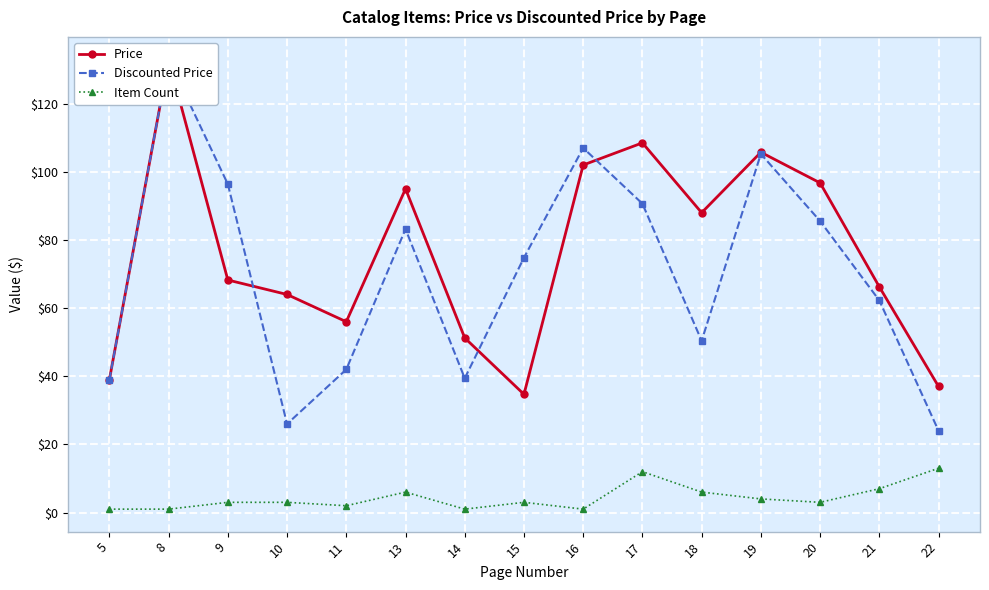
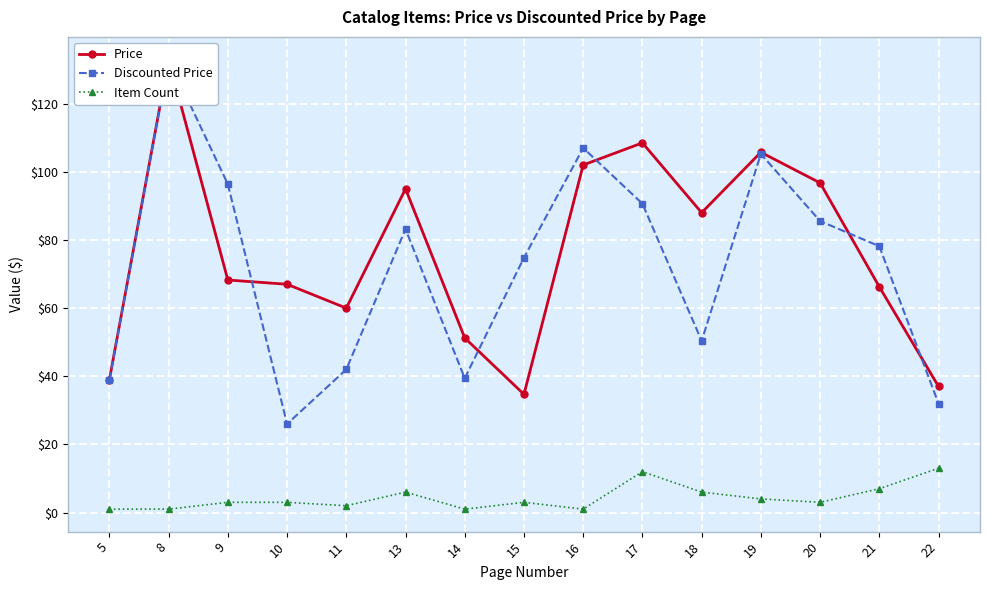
Price, 10: $64 -> $67
Price, 11: $56 -> $60
Discounted Price, 21: $62 -> $78
Discounted Price, 22: $24 -> $32
